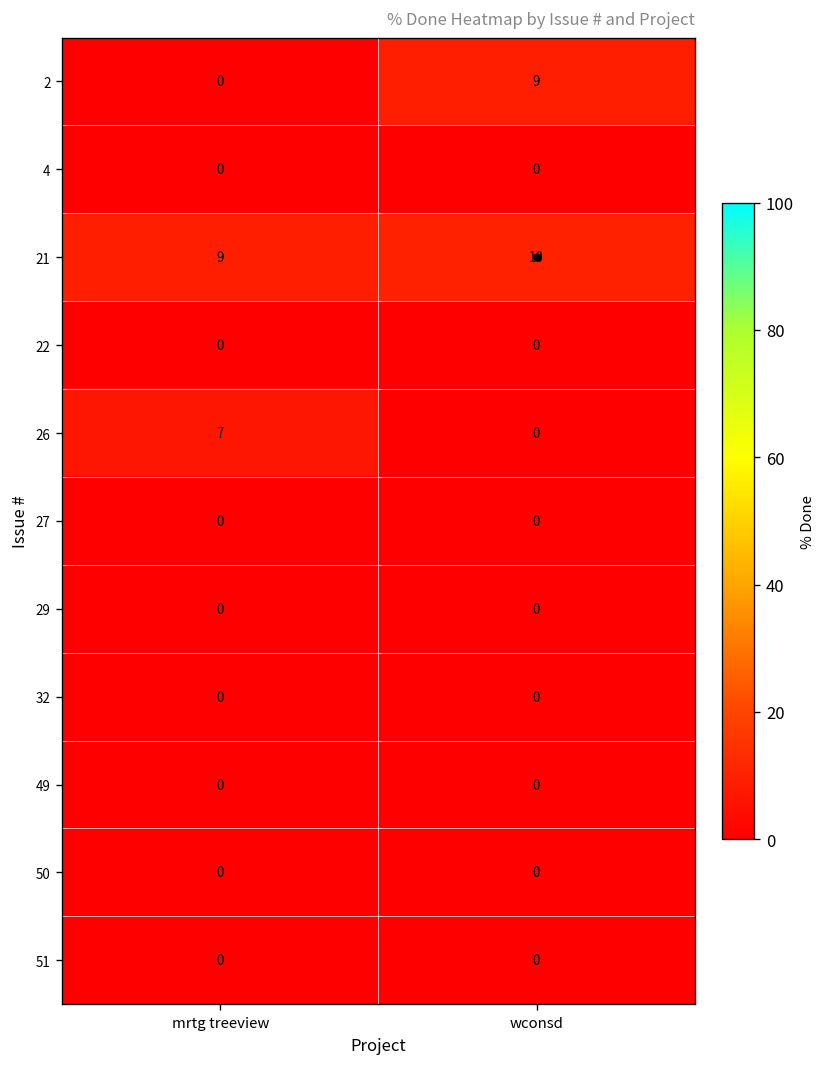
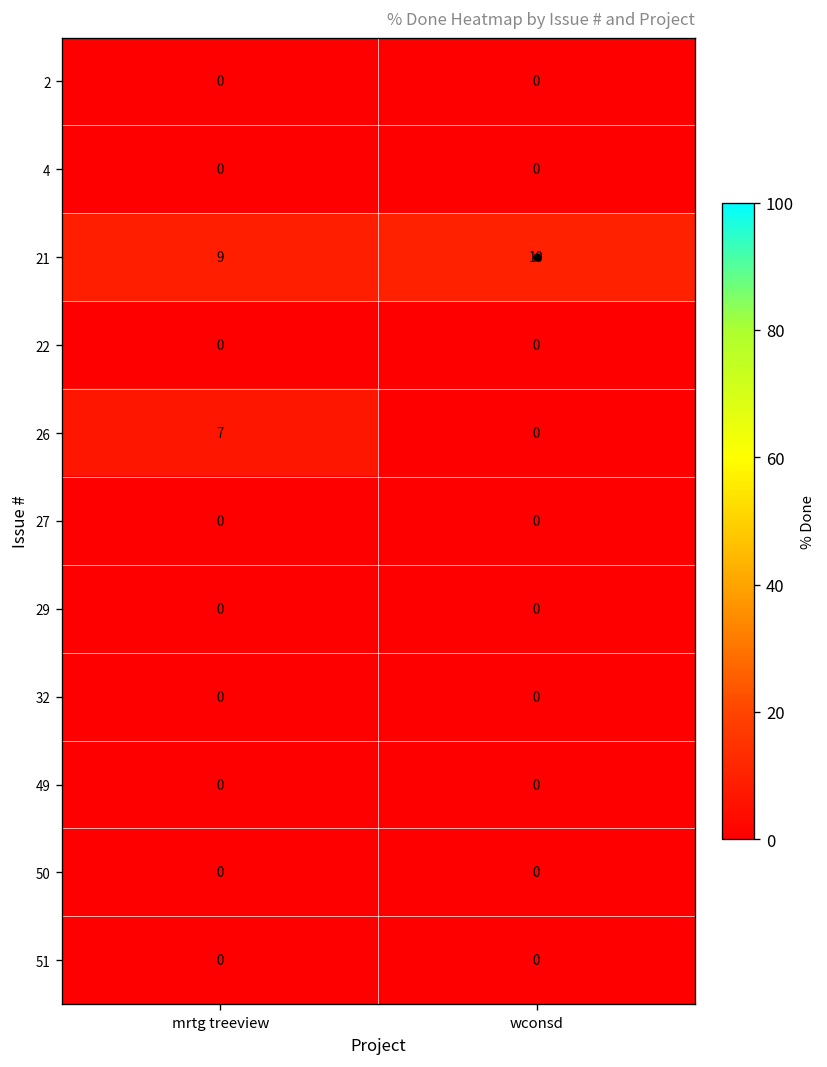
2, wconsd: 9 -> 0
